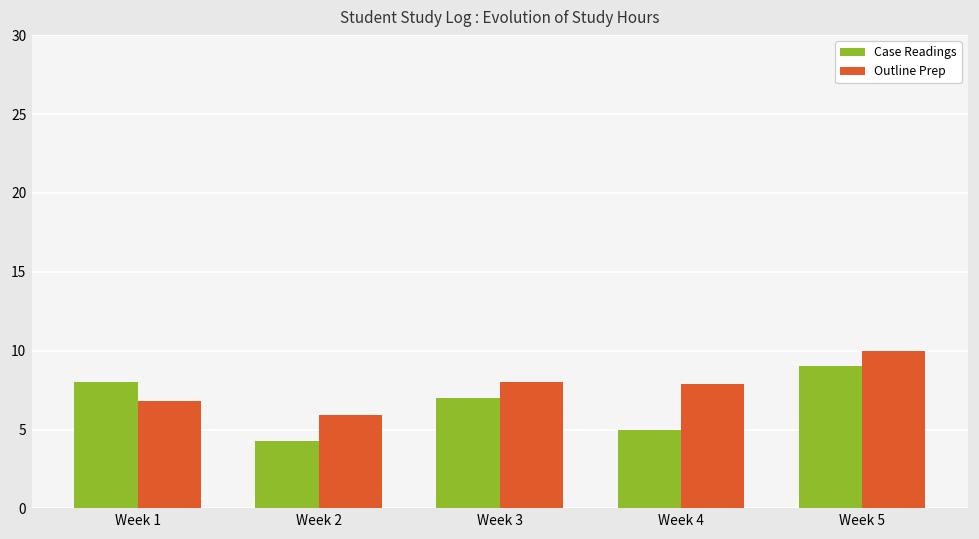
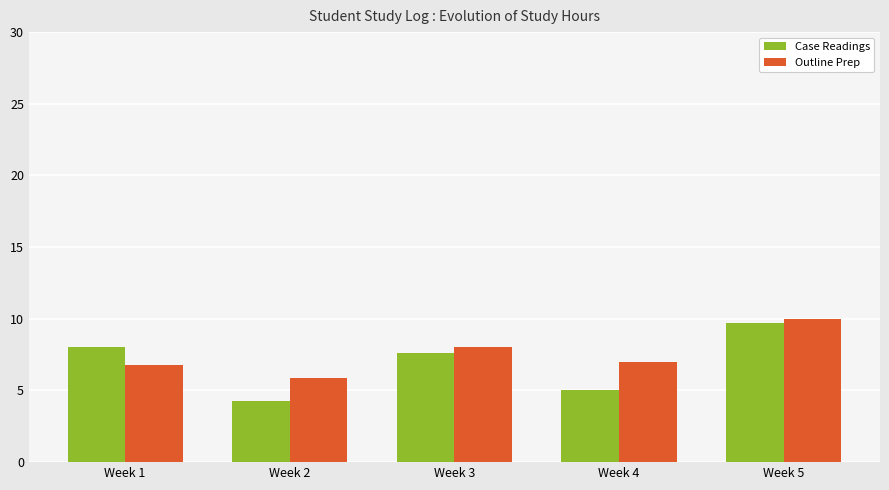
Case Readings, Week 3: 7.0 -> 7.6
Outline Prep, Week 4: 7.9 -> 7.0
Case Readings, Week 5: 9.0 -> 9.7
